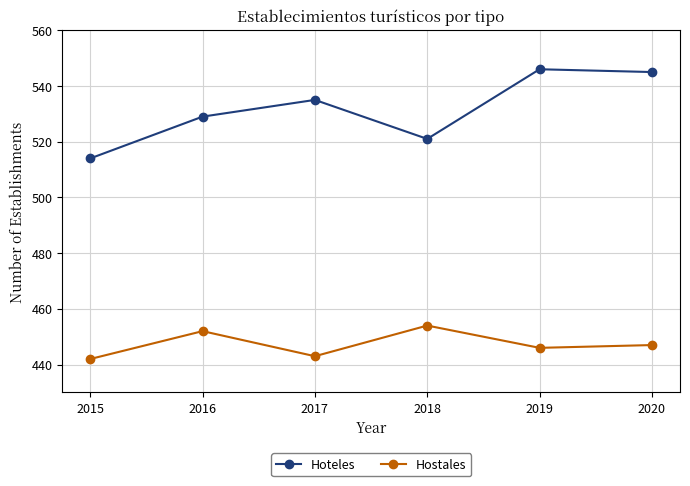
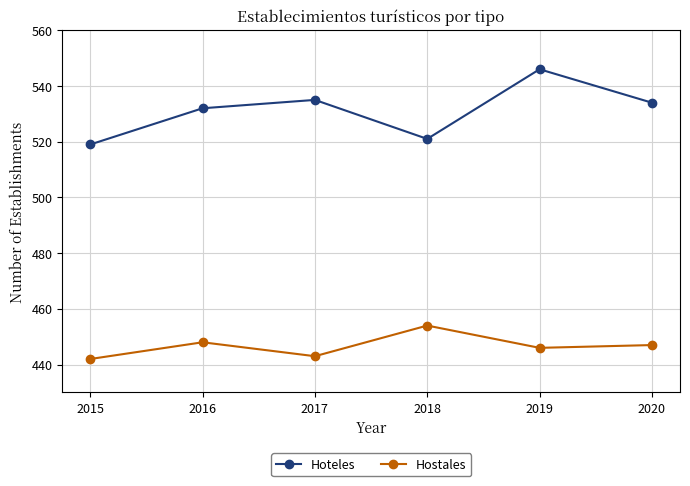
Hoteles, 2015: 514 -> 519
Hoteles, 2016: 529 -> 532
Hostales, 2016: 452 -> 448
Hoteles, 2020: 545 -> 534
